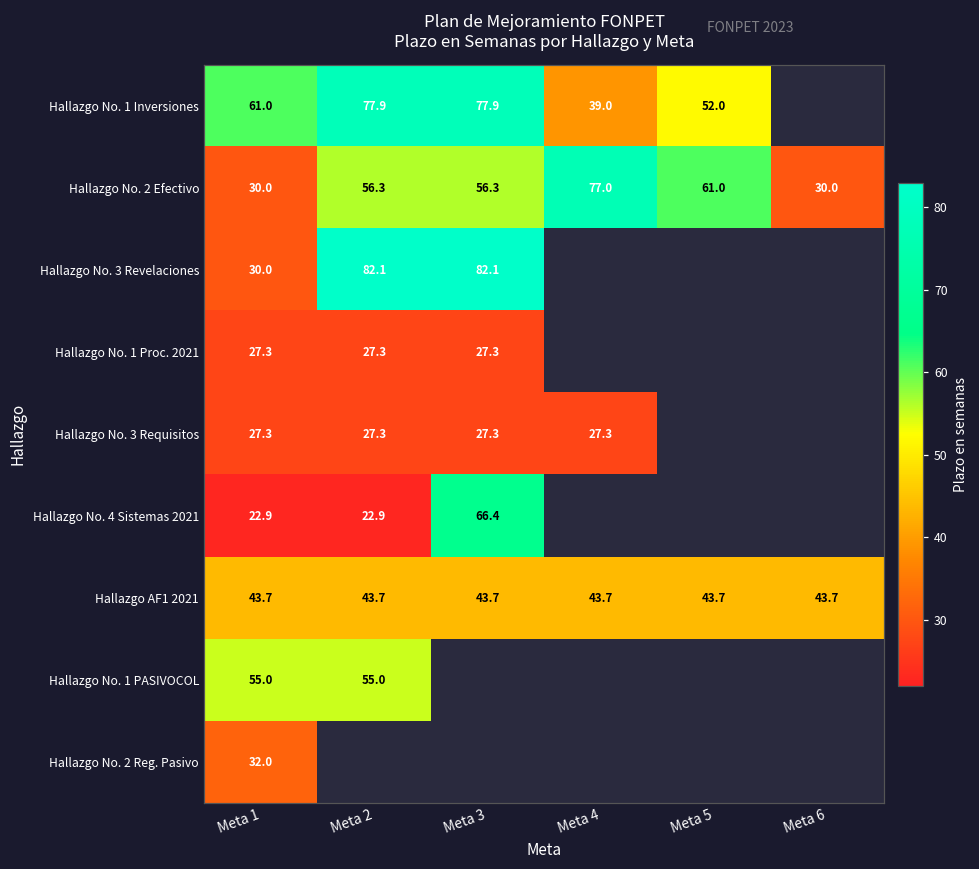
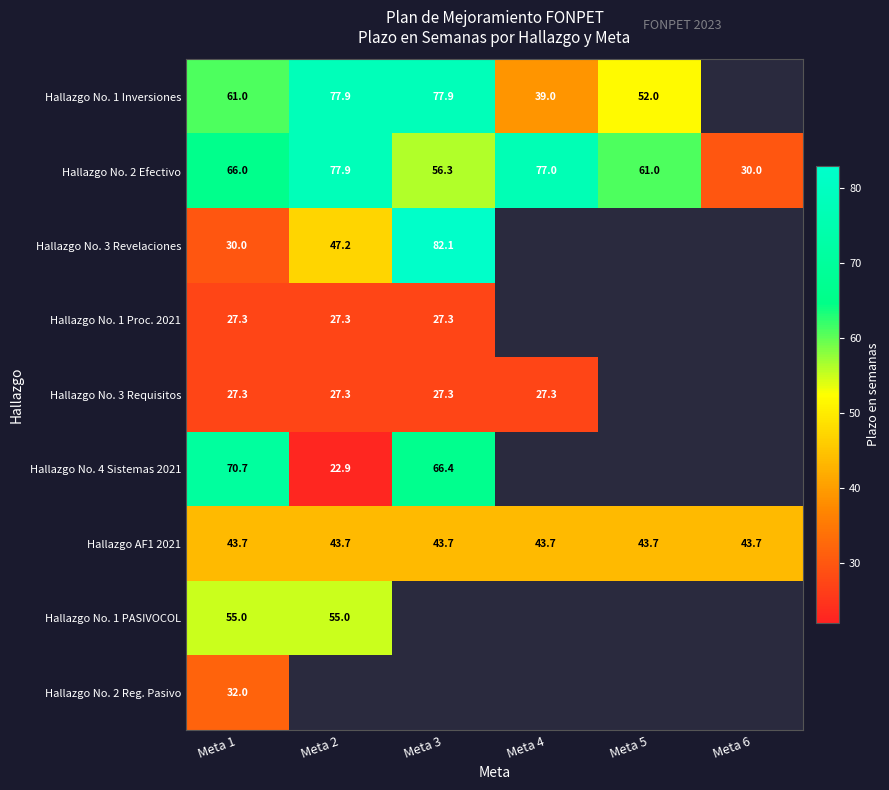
Hallazgo No. 2 Efectivo, Meta 1: 30.0 -> 66.0
Hallazgo No. 2 Efectivo, Meta 2: 56.3 -> 77.9
Hallazgo No. 3 Revelaciones, Meta 2: 82.1 -> 47.2
Hallazgo No. 4 Sistemas 2021, Meta 1: 22.9 -> 70.7
